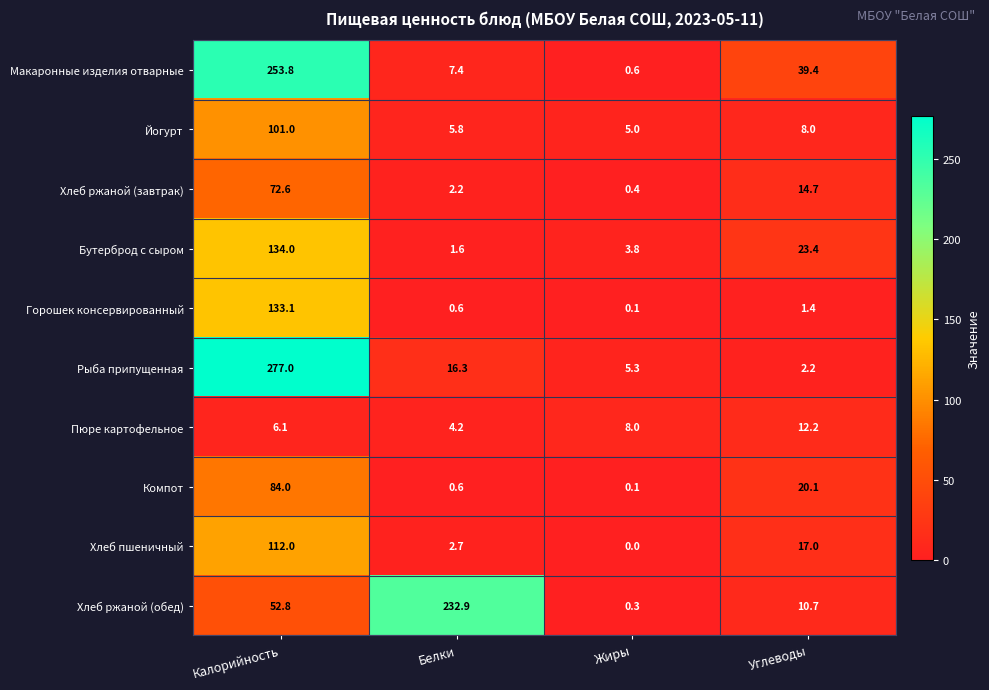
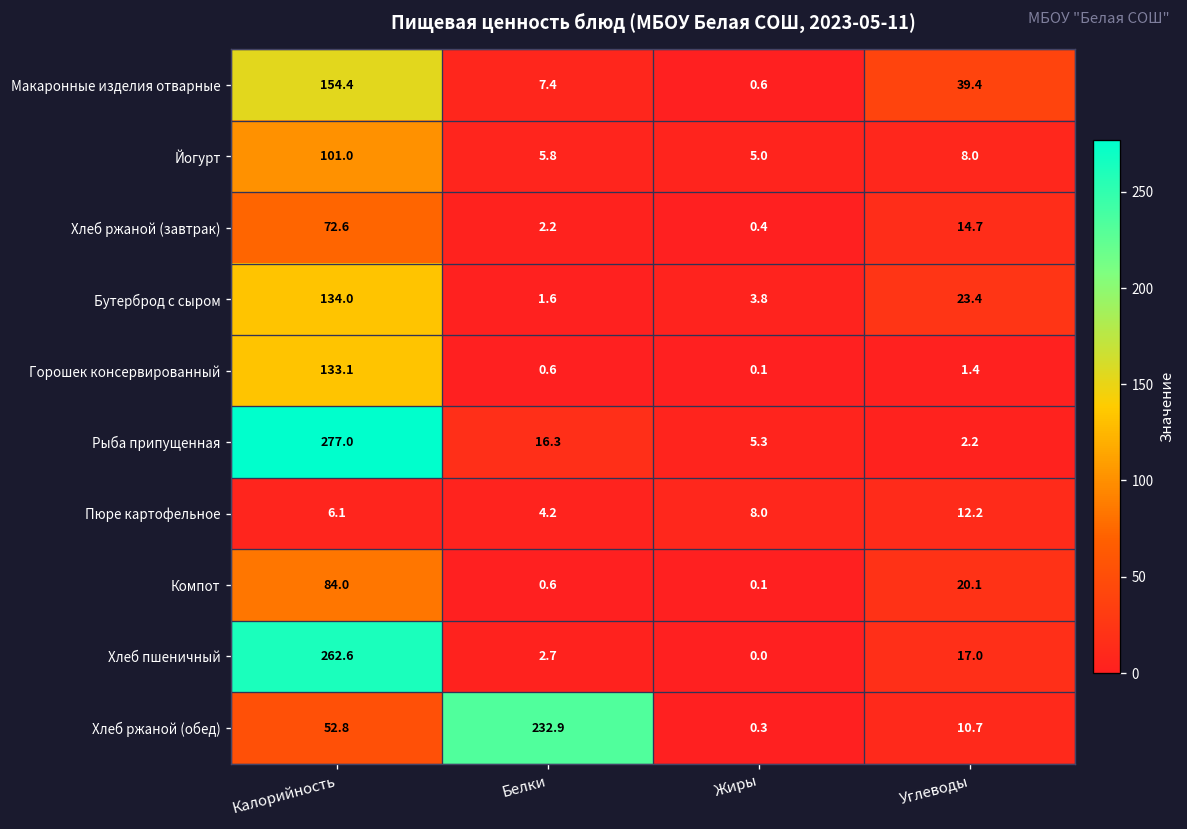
Макаронные изделия отварные, Калорийность: 253.8 -> 154.4
Хлеб пшеничный, Калорийность: 112.0 -> 262.6
